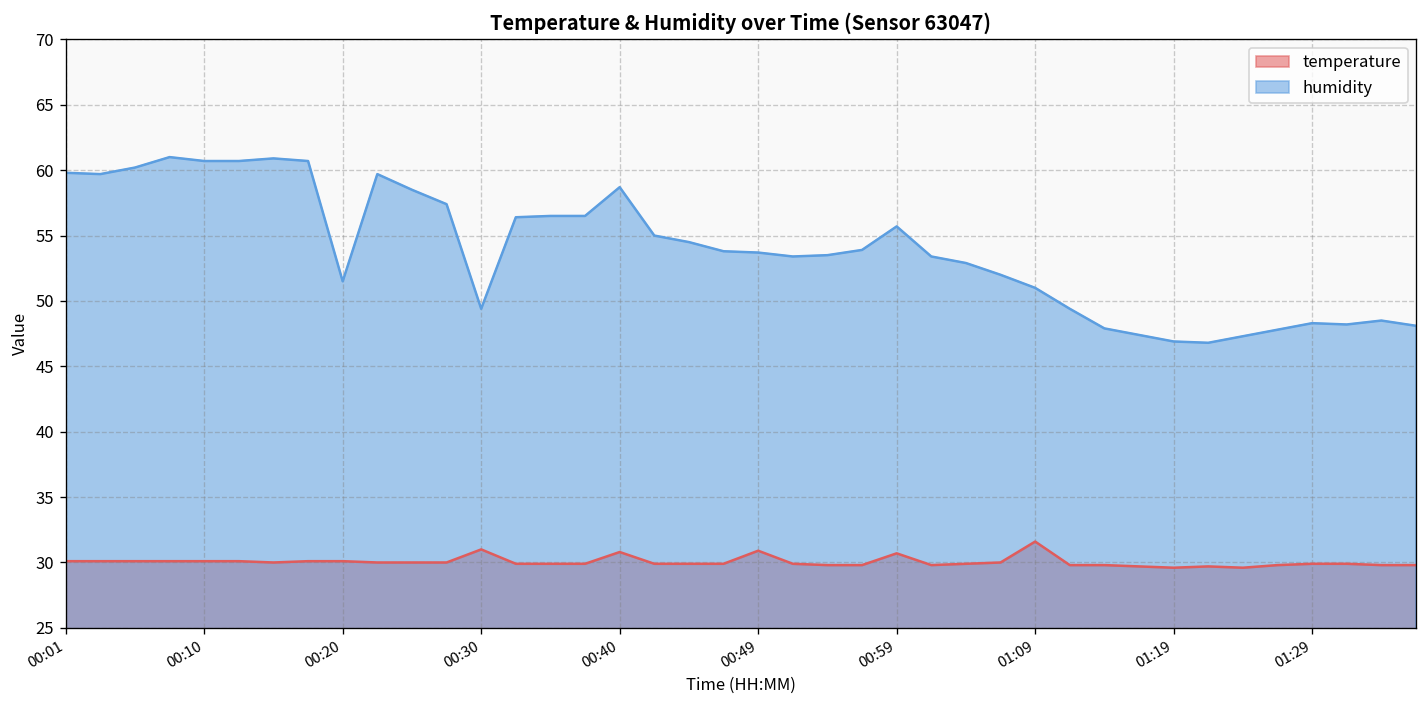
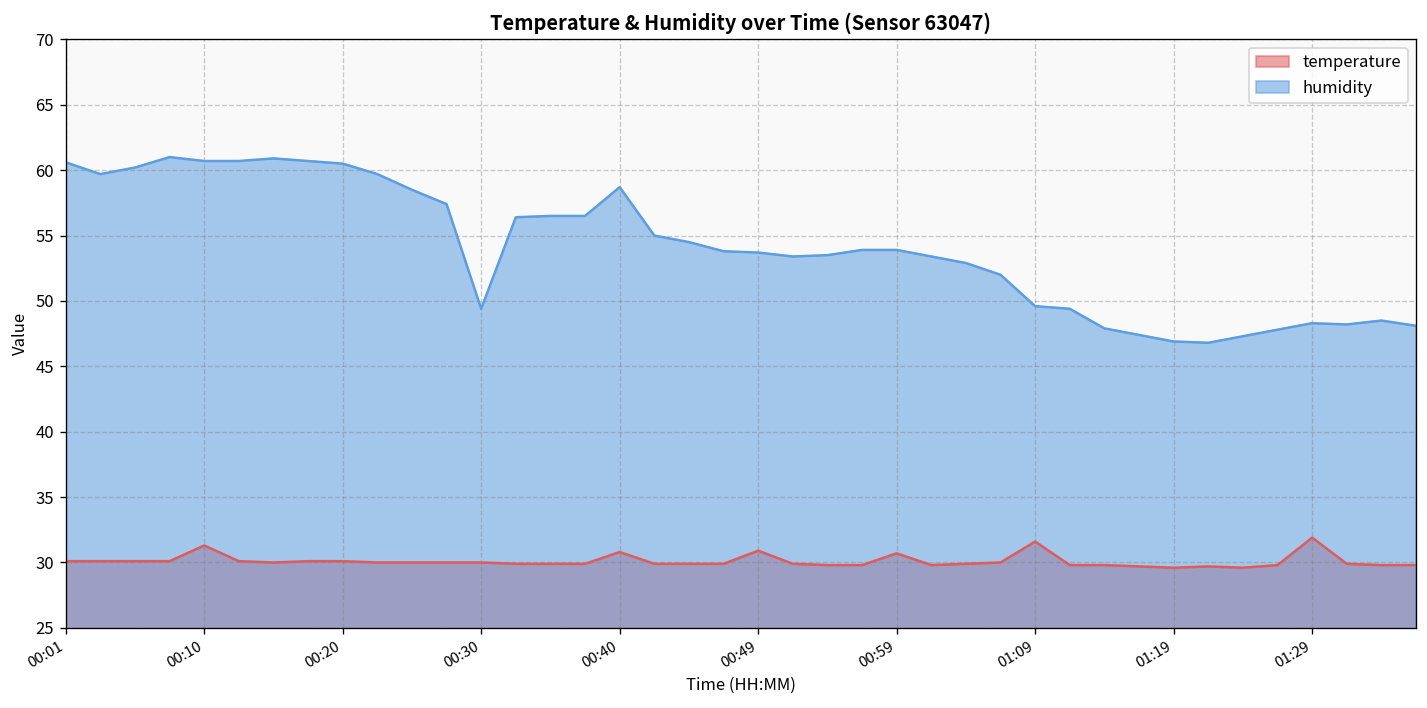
humidity, 00:01: 59.8 -> 60.6
temperature, 00:10: 30.1 -> 31.3
humidity, 00:20: 51.5 -> 60.5
temperature, 00:30: 31 -> 30
humidity, 00:59: 55.7 -> 53.9
humidity, 01:09: 51.0 -> 49.6
temperature, 01:29: 29.9 -> 31.9
